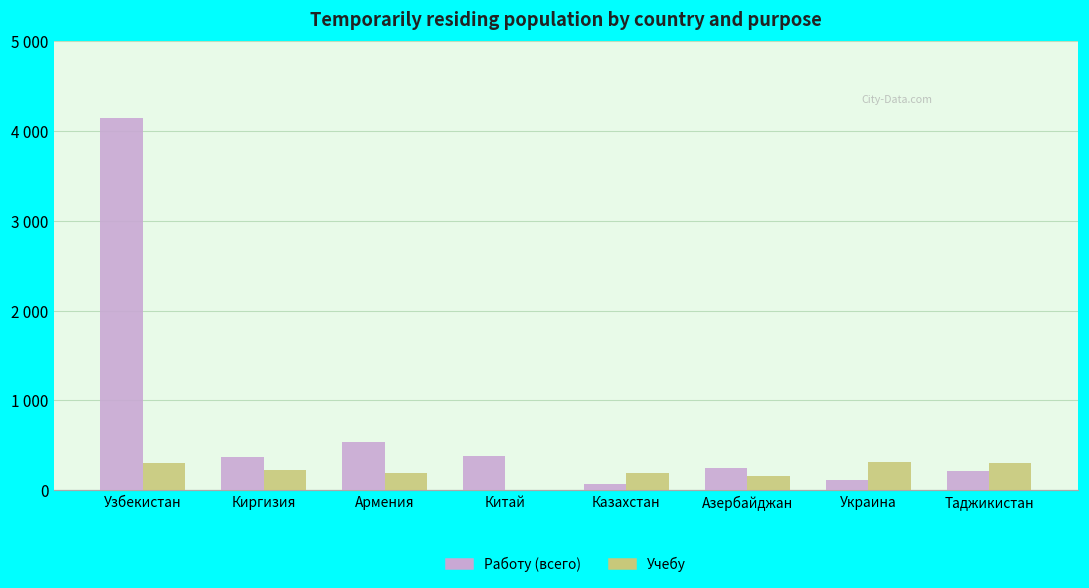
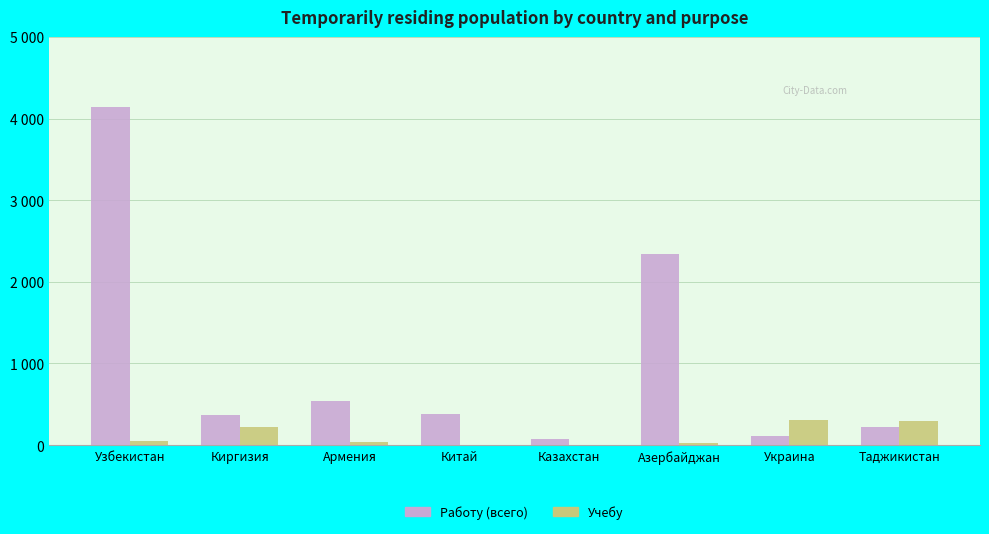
Учебу, Узбекистан: 300 -> 0
Учебу, Армения: 200 -> 0
Учебу, Казахстан: 200 -> 0
Работу (всего), Азербайджан: 200 -> 2300
Учебу, Азербайджан: 200 -> 0
